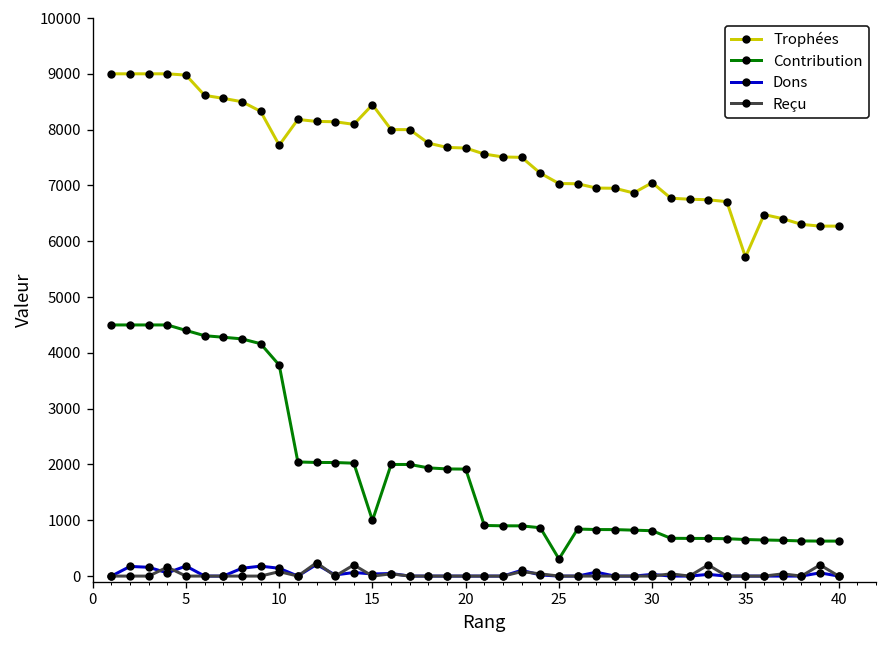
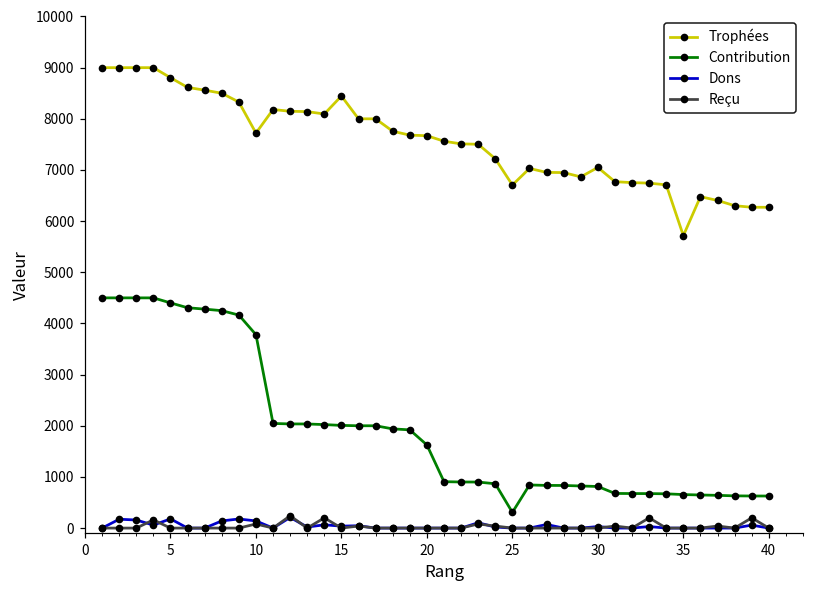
Trophées, 5: 9000 -> 8800
Contribution, 15: 1000 -> 2000
Contribution, 20: 1900 -> 1600
Trophées, 25: 7000 -> 6700
